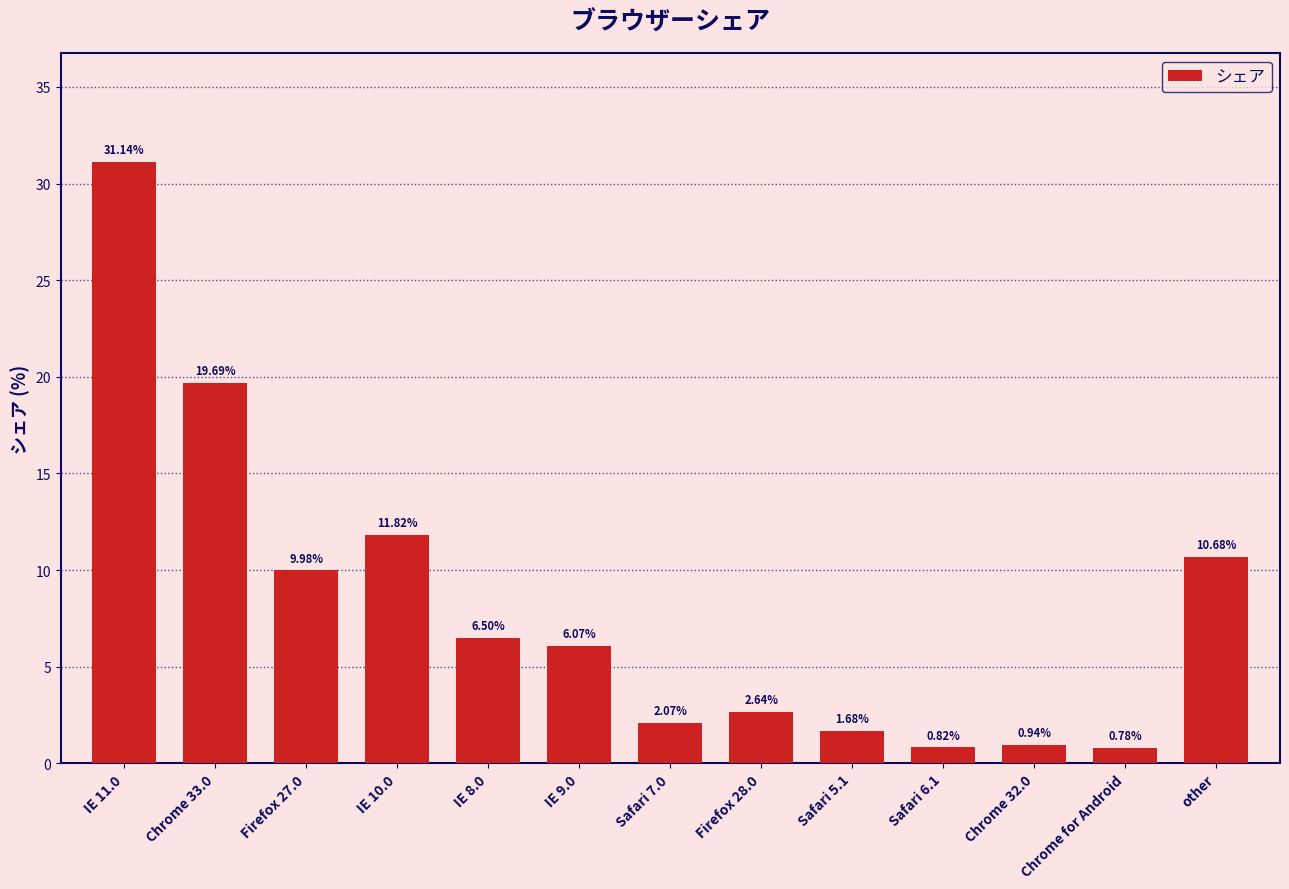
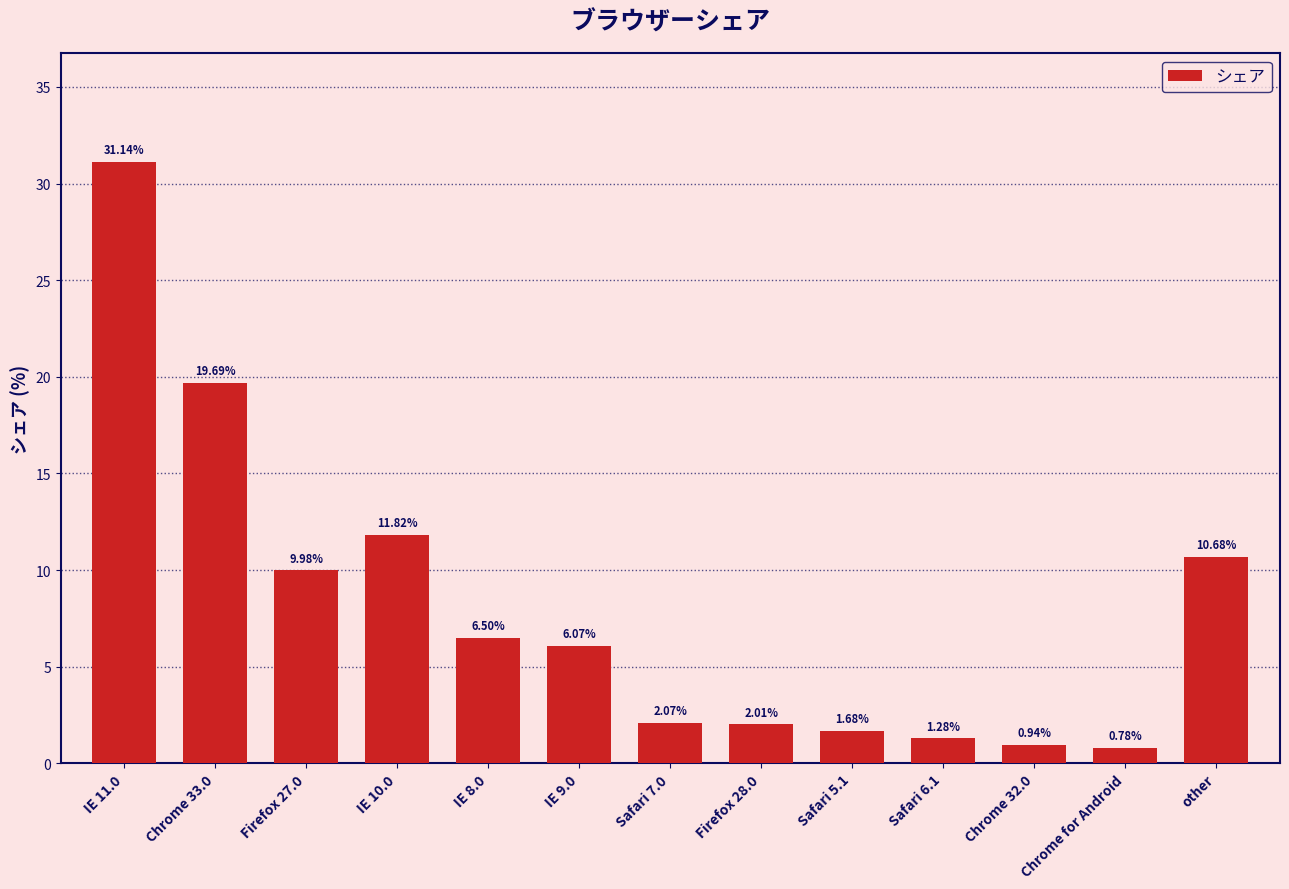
Firefox 28.0: 2.64% -> 2.01%
Safari 6.1: 0.82% -> 1.28%
